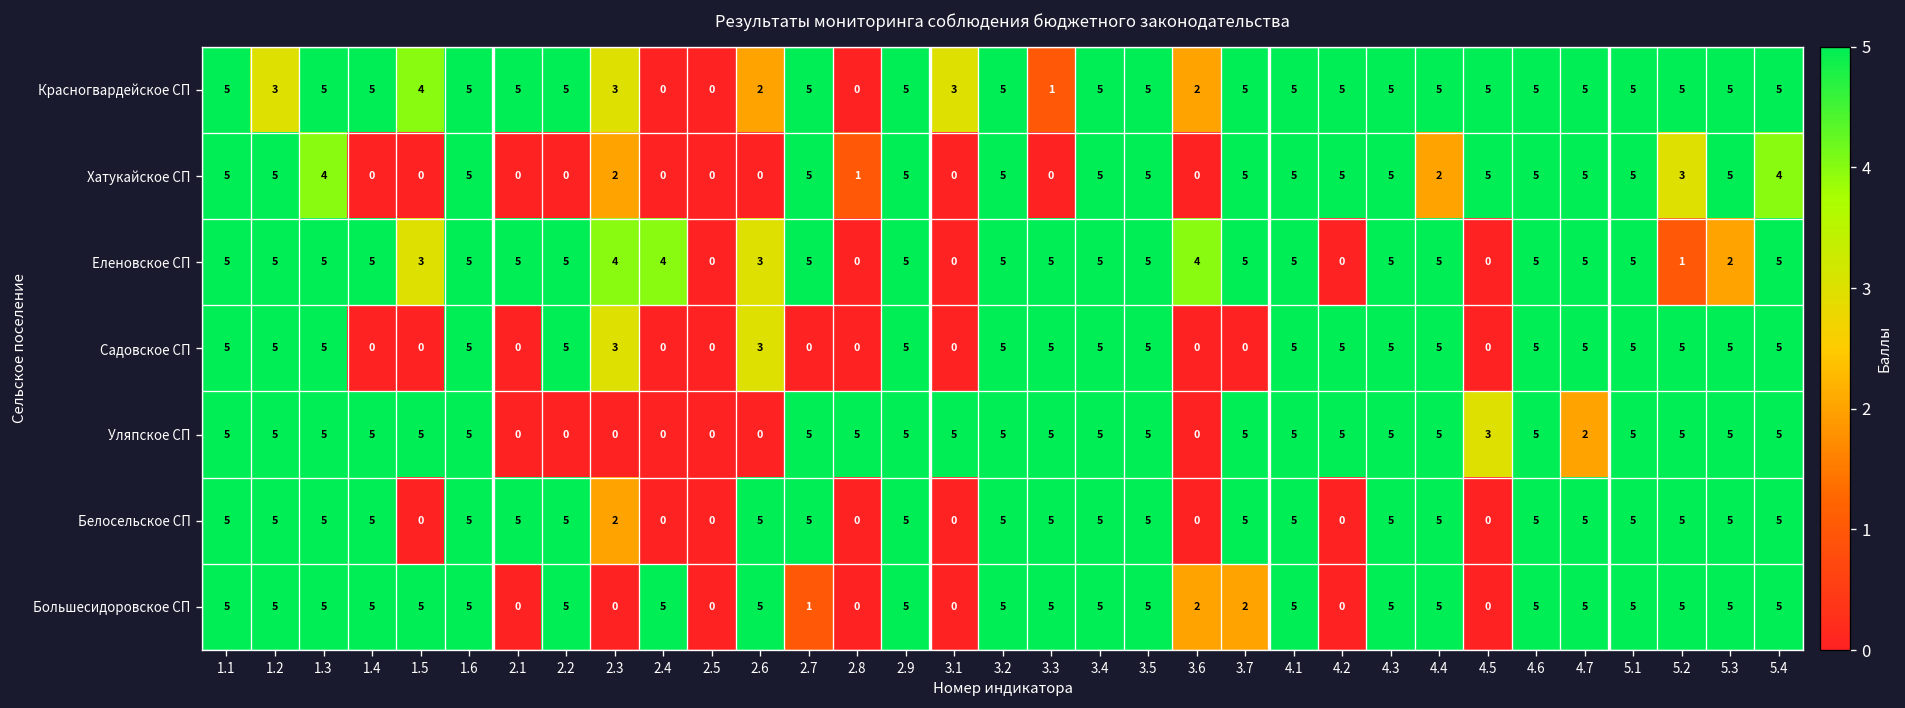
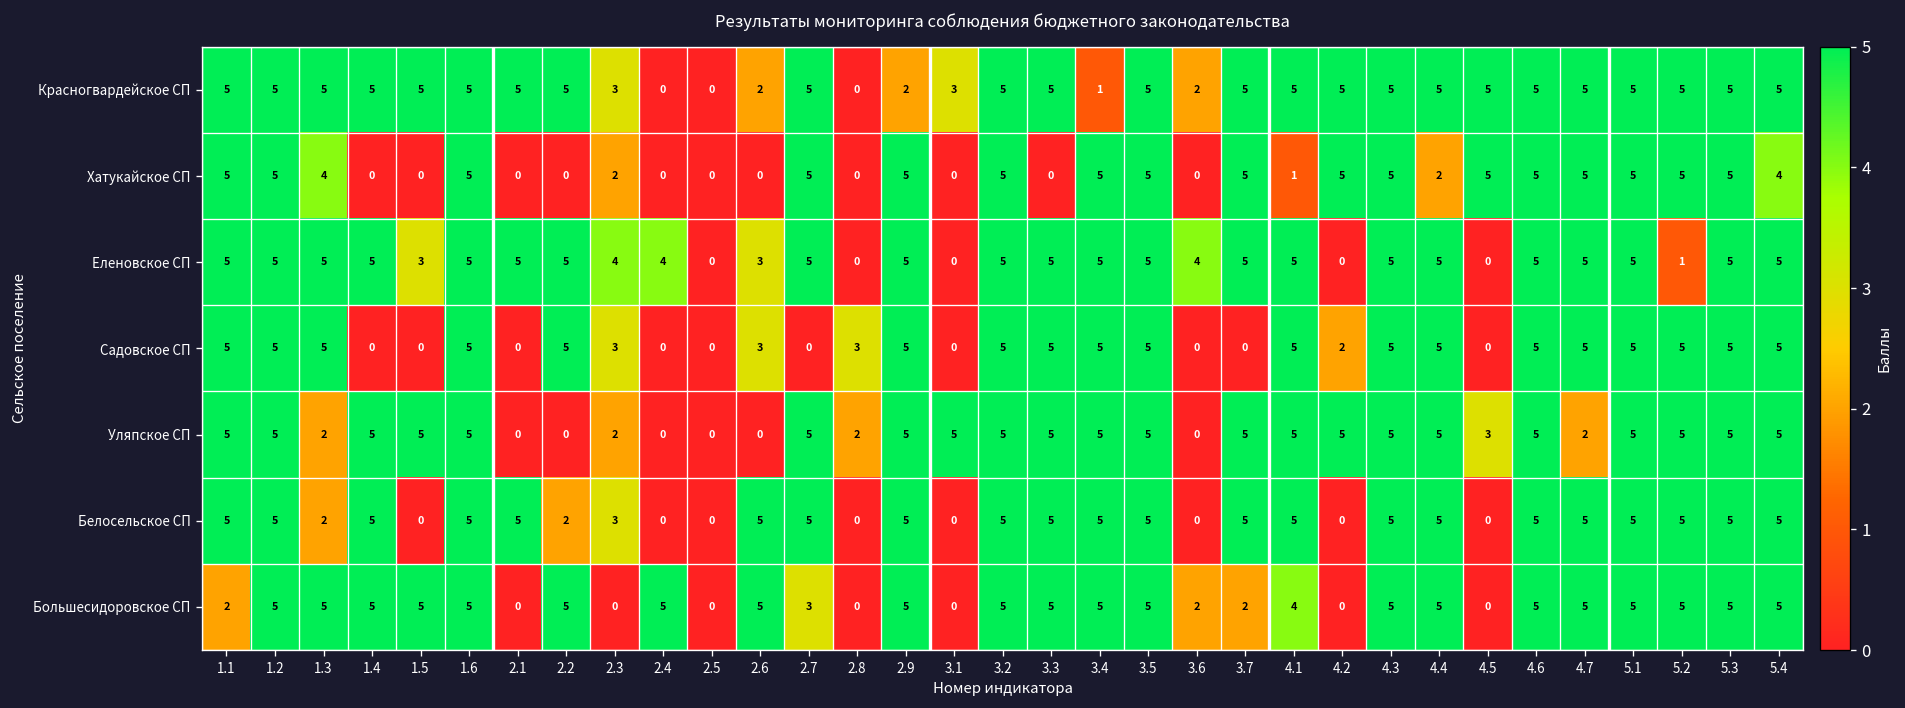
Красногвардейское СП, 1.2: 3 -> 5
Красногвардейское СП, 1.5: 4 -> 5
Красногвардейское СП, 2.9: 5 -> 2
Красногвардейское СП, 3.3: 1 -> 5
Красногвардейское СП, 3.4: 5 -> 1
Хатукайское СП, 2.8: 1 -> 0
Хатукайское СП, 4.1: 5 -> 1
Хатукайское СП, 5.2: 3 -> 5
Еленовское СП, 5.3: 2 -> 5
Садовское СП, 2.8: 0 -> 3
Садовское СП, 4.2: 5 -> 2
Уляпское СП, 1.3: 5 -> 2
Уляпское СП, 2.3: 0 -> 2
Уляпское СП, 2.8: 5 -> 2
Белосельское СП, 1.3: 5 -> 2
Белосельское СП, 2.2: 5 -> 2
Белосельское СП, 2.3: 2 -> 3
Большесидоровское СП, 1.1: 5 -> 2
Большесидоровское СП, 2.7: 1 -> 3
Большесидоровское СП, 4.1: 5 -> 4
